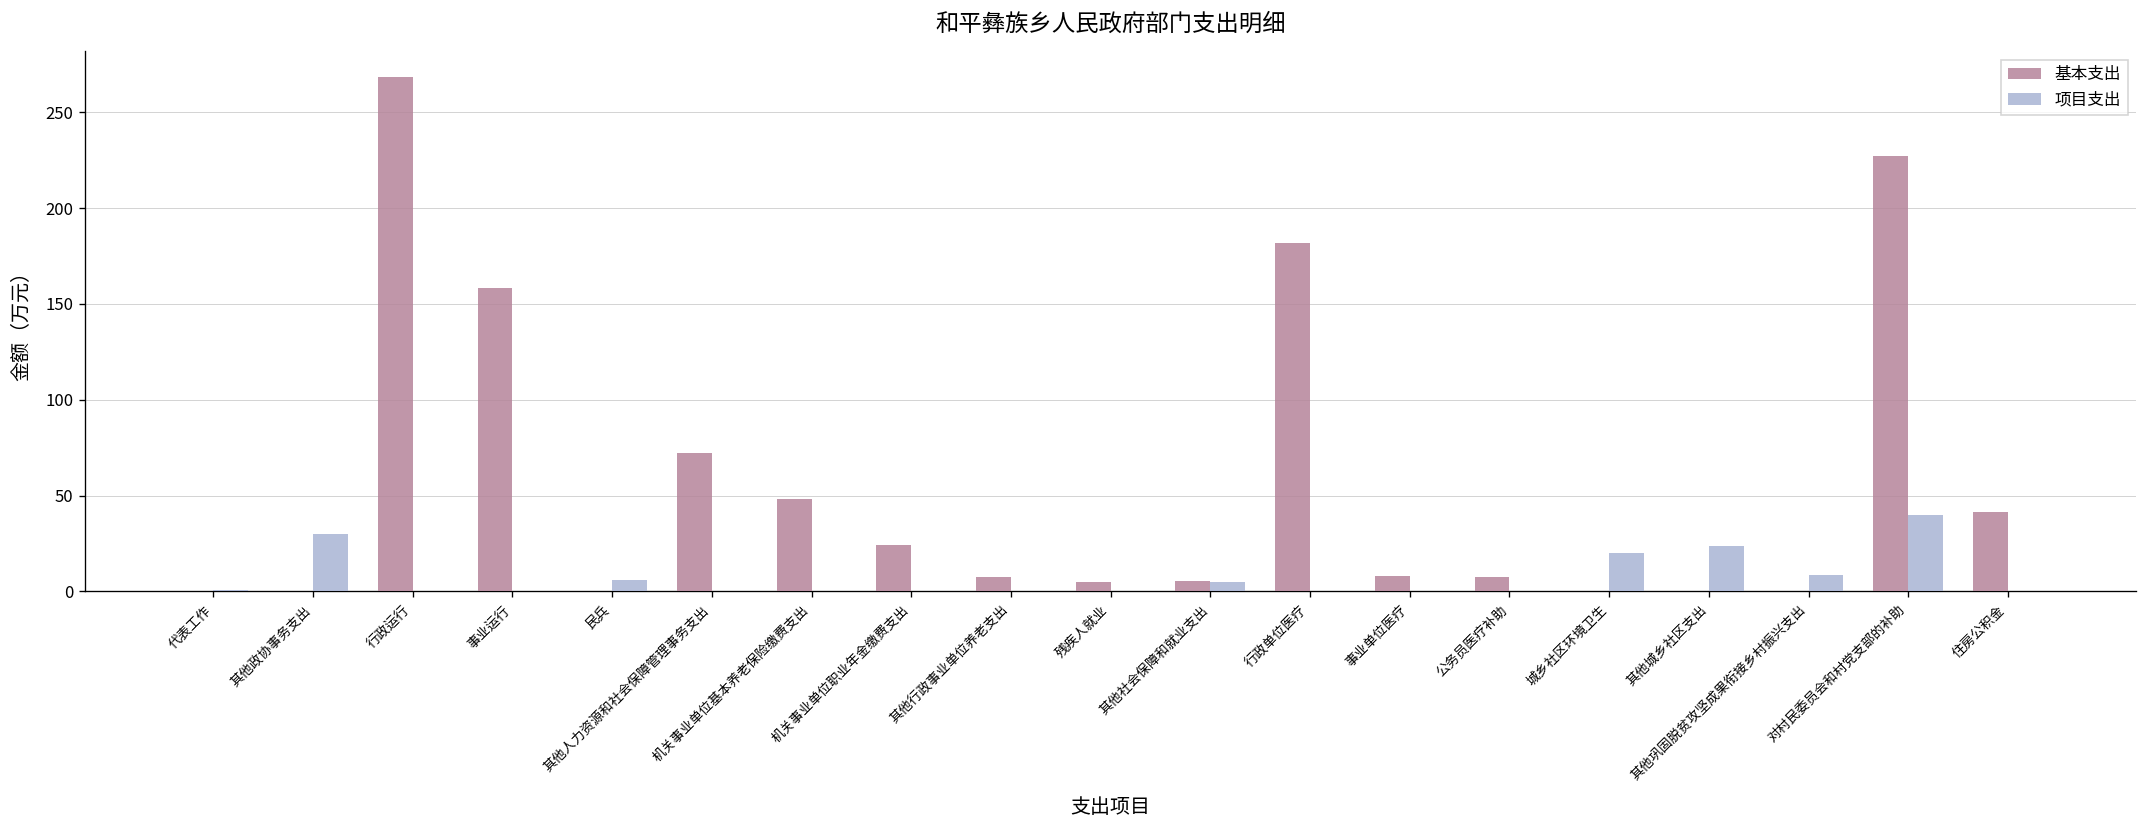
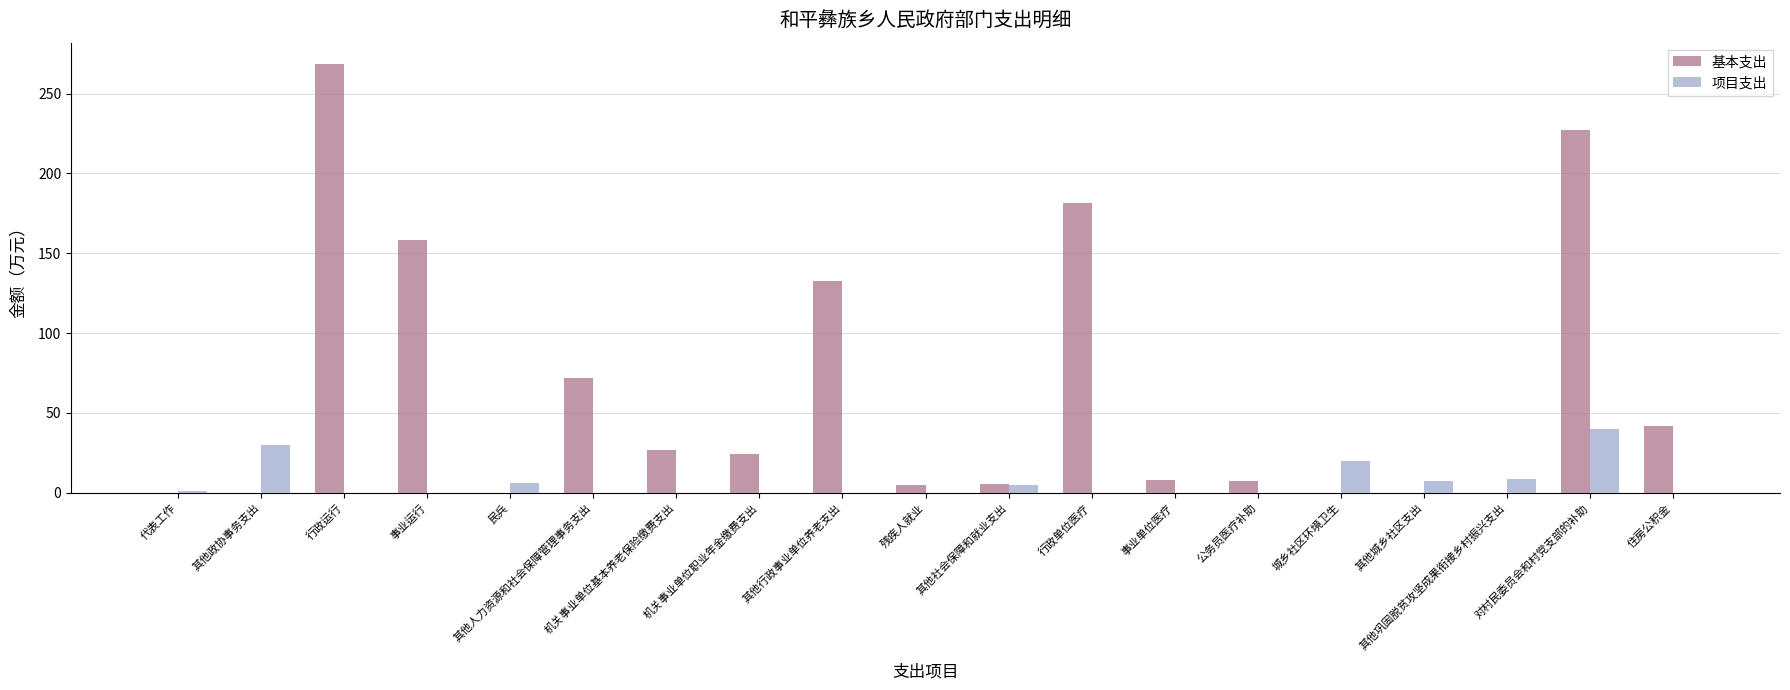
基本支出, 机关事业单位基本养老保险缴费支出: 48 -> 27
基本支出, 其他行政事业单位养老支出: 7 -> 133
项目支出, 其他城乡社区支出: 24 -> 8
